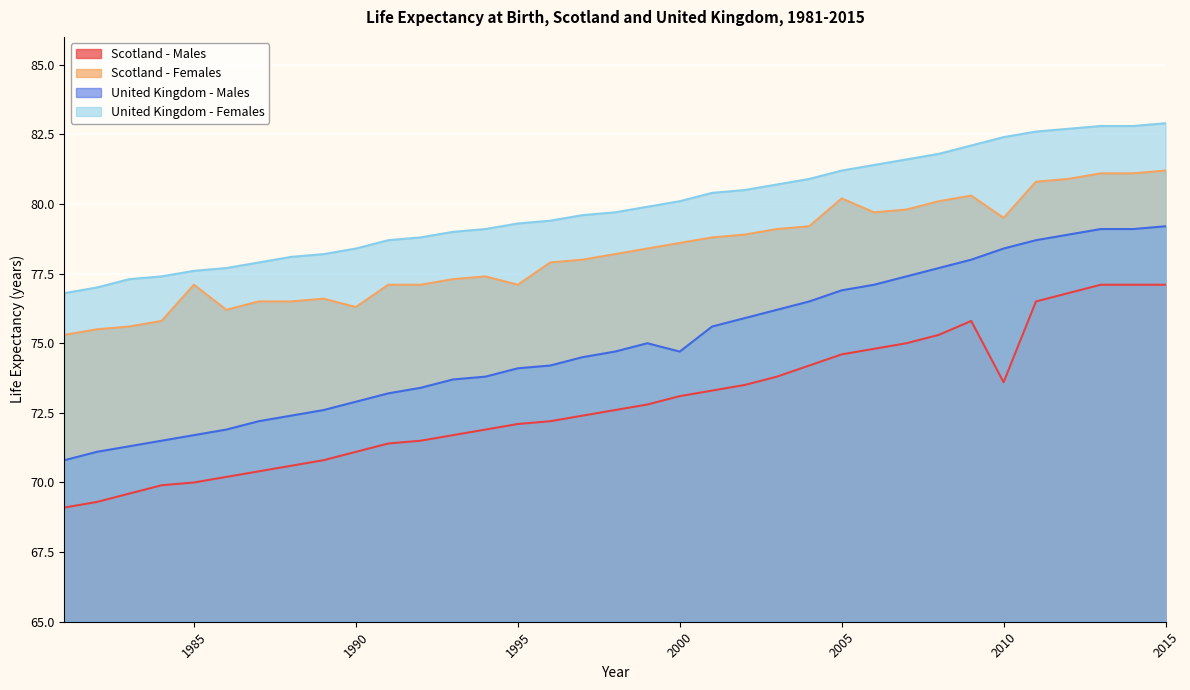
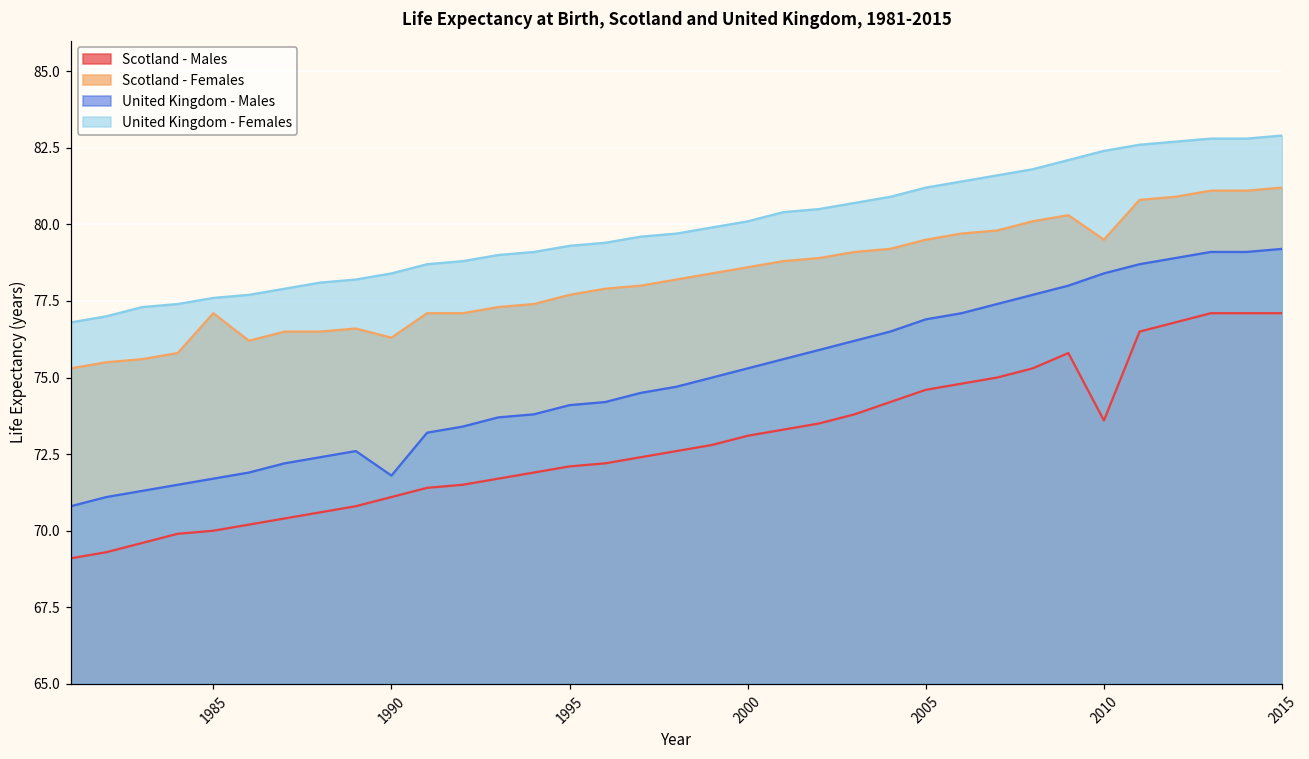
United Kingdom - Males, 1990: 72.9 -> 71.8
Scotland - Females, 1995: 77.1 -> 77.7
United Kingdom - Males, 2000: 74.7 -> 75.3
Scotland - Females, 2005: 80.2 -> 79.5
